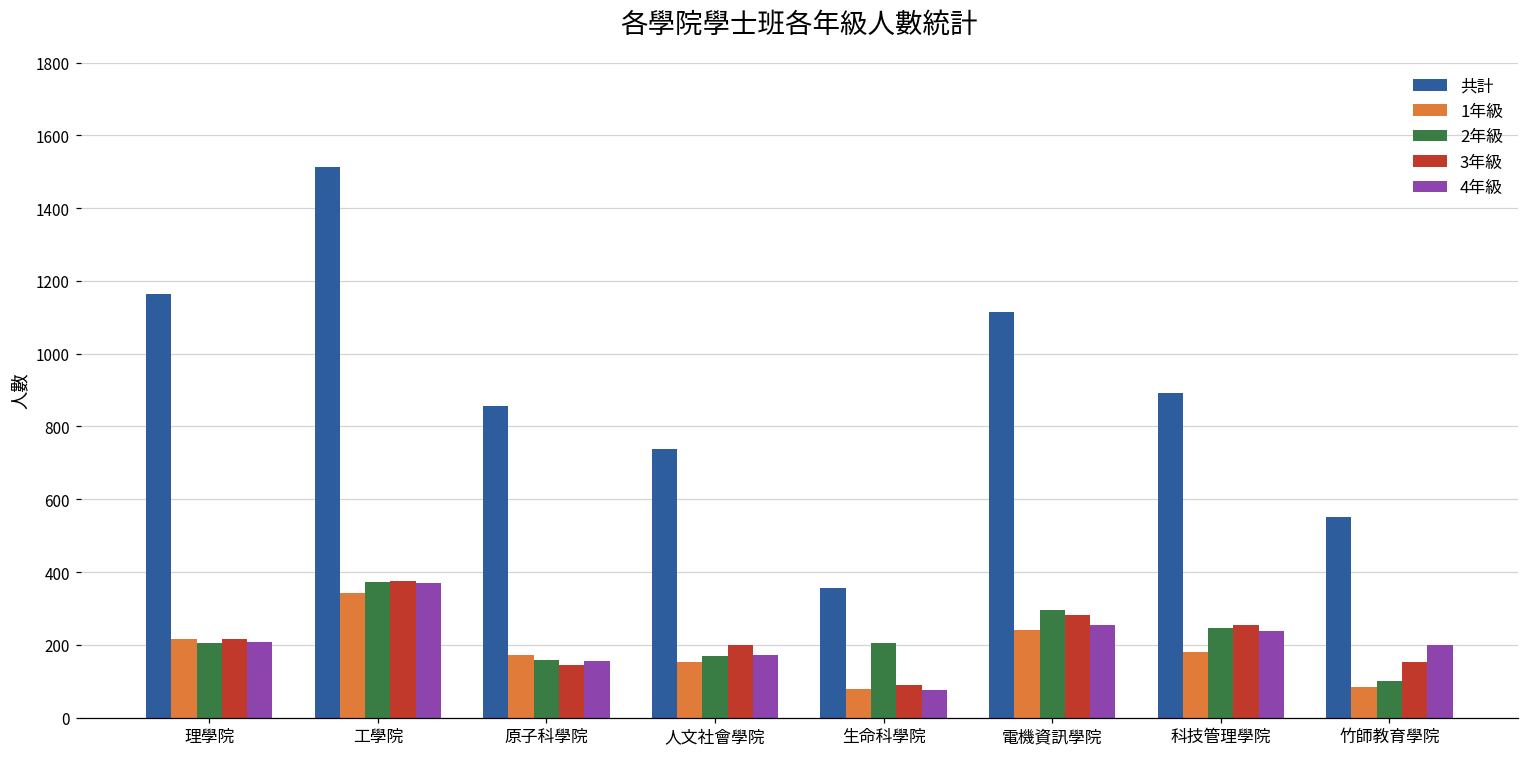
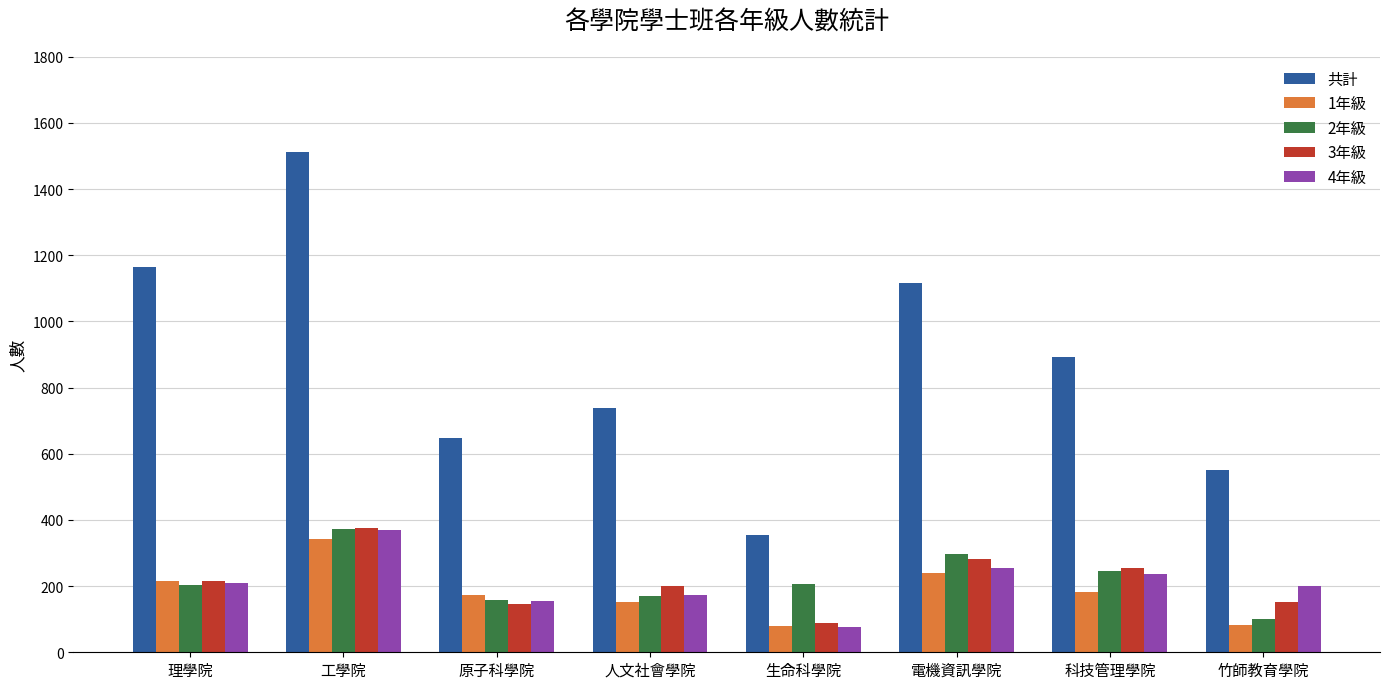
共計, 原子科學院: 860 -> 650
